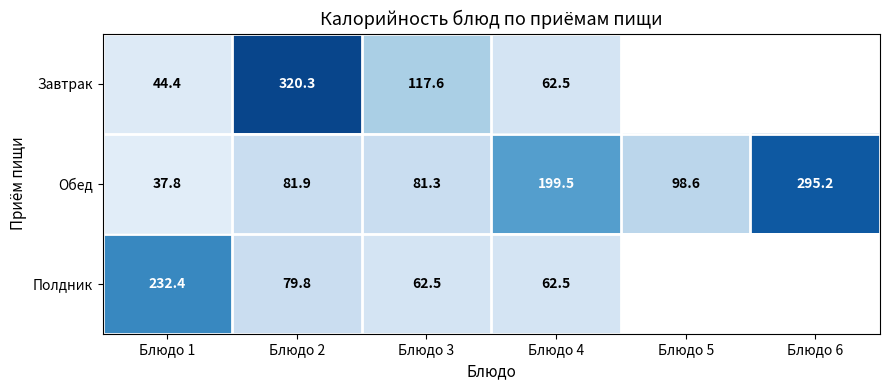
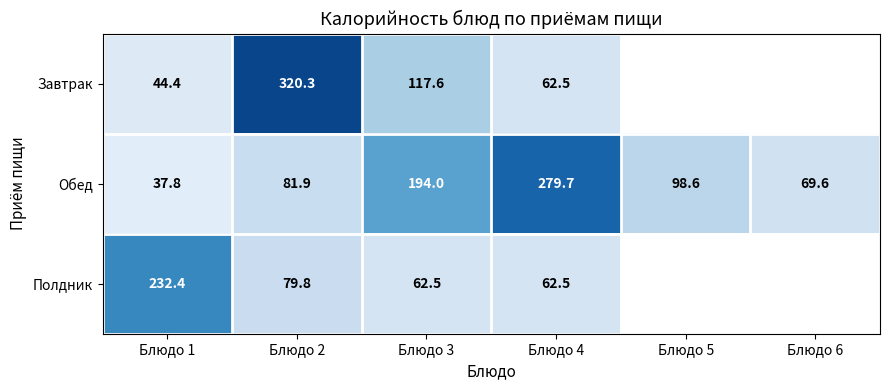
Обед, Блюдо 3: 81.3 -> 194.0
Обед, Блюдо 4: 199.5 -> 279.7
Обед, Блюдо 6: 295.2 -> 69.6
